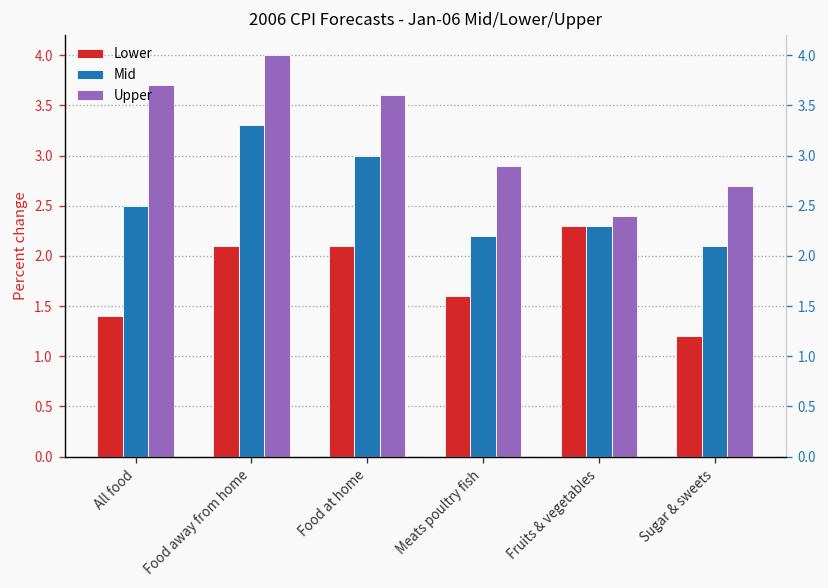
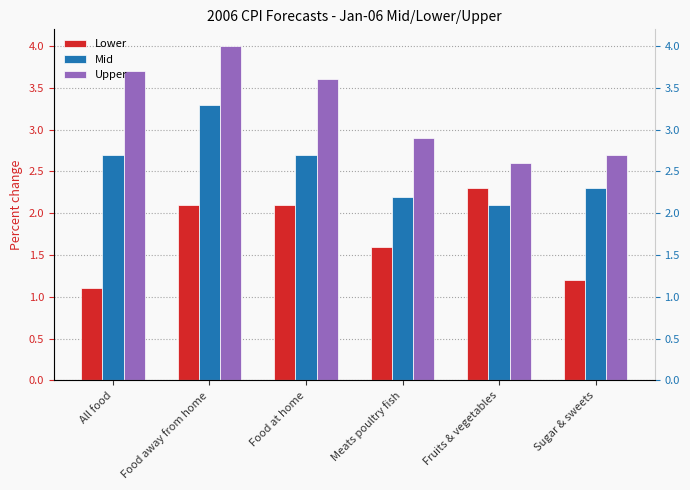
Lower, All food: 1.4 -> 1.1
Mid, All food: 2.5 -> 2.7
Mid, Food at home: 3.0 -> 2.7
Mid, Fruits & vegetables: 2.3 -> 2.1
Upper, Fruits & vegetables: 2.4 -> 2.6
Mid, Sugar & sweets: 2.1 -> 2.3
